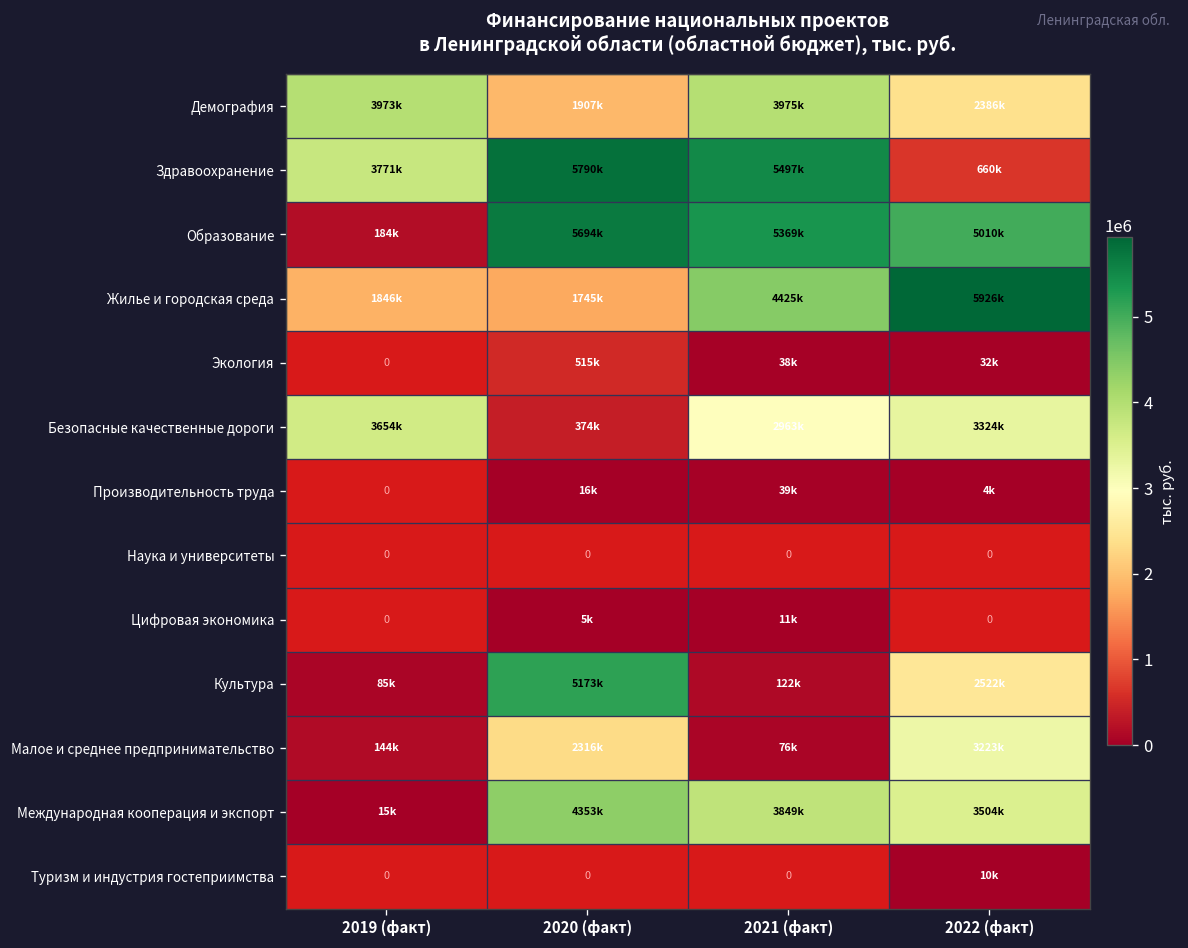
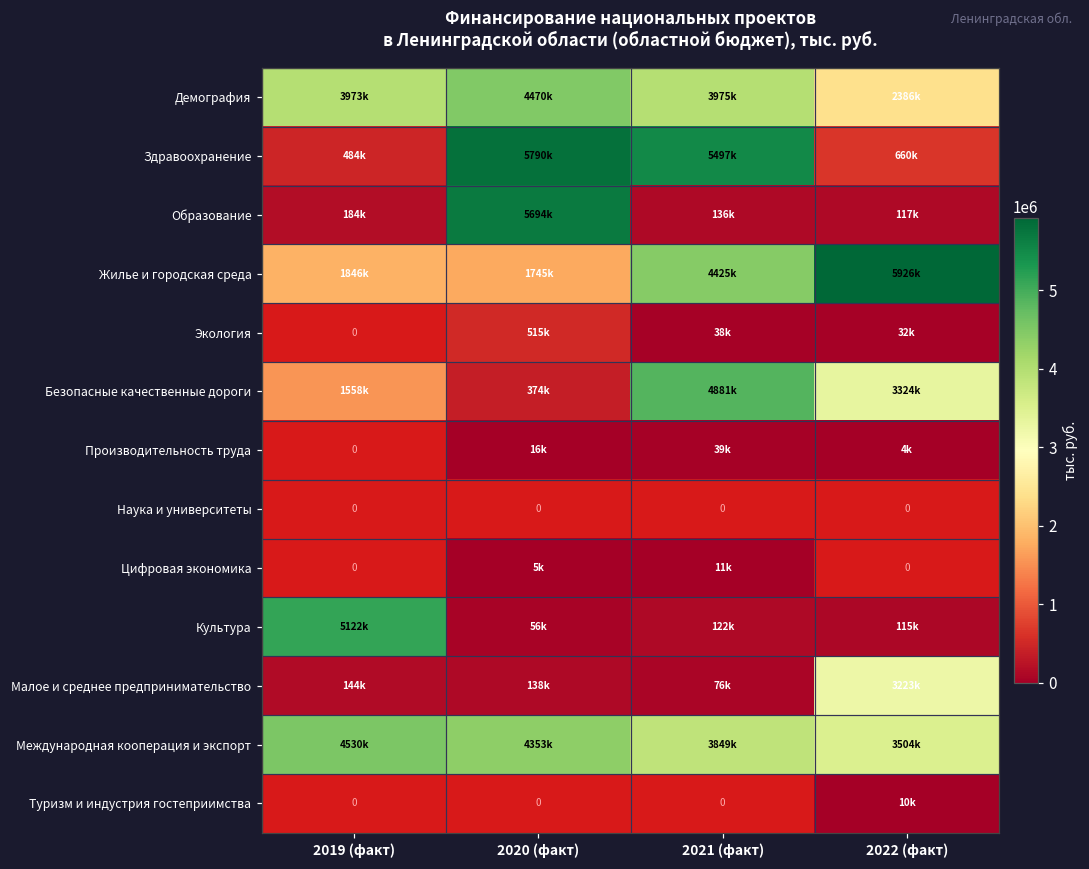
Демография, 2020 (факт): 1907k -> 4470k
Здравоохранение, 2019 (факт): 3771k -> 484k
Образование, 2021 (факт): 5369k -> 136k
Образование, 2022 (факт): 5010k -> 117k
Безопасные качественные дороги, 2019 (факт): 3654k -> 1558k
Безопасные качественные дороги, 2021 (факт): 2963k -> 4881k
Культура, 2019 (факт): 85k -> 5122k
Культура, 2020 (факт): 5173k -> 56k
Культура, 2022 (факт): 2522k -> 115k
Малое и среднее предпринимательство, 2020 (факт): 2316k -> 138k
Международная кооперация и экспорт, 2019 (факт): 15k -> 4530k
